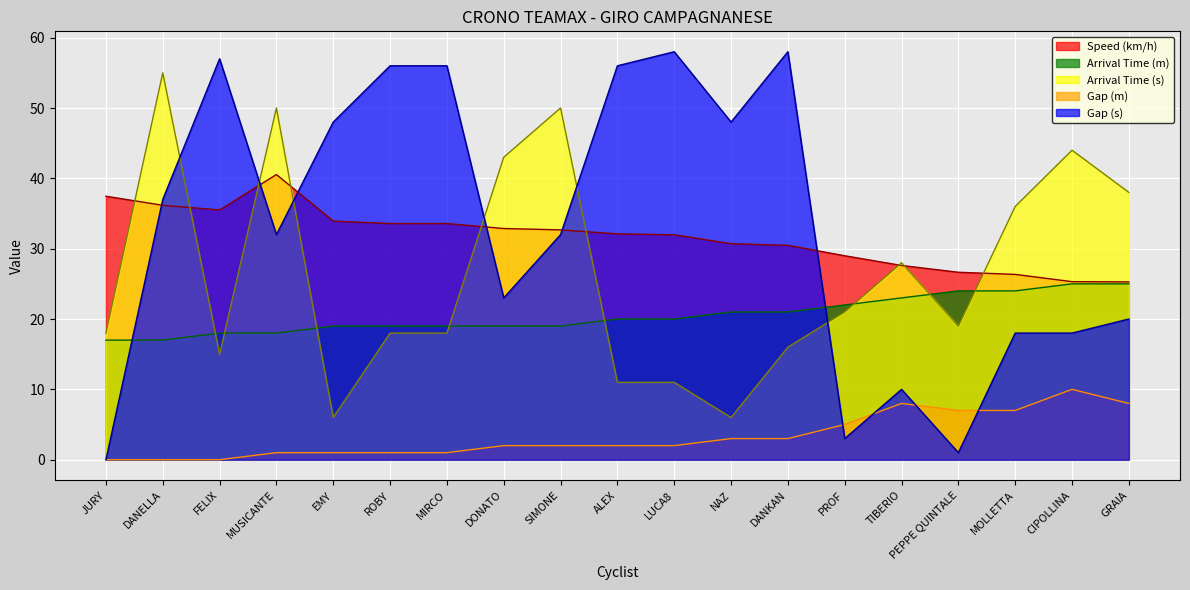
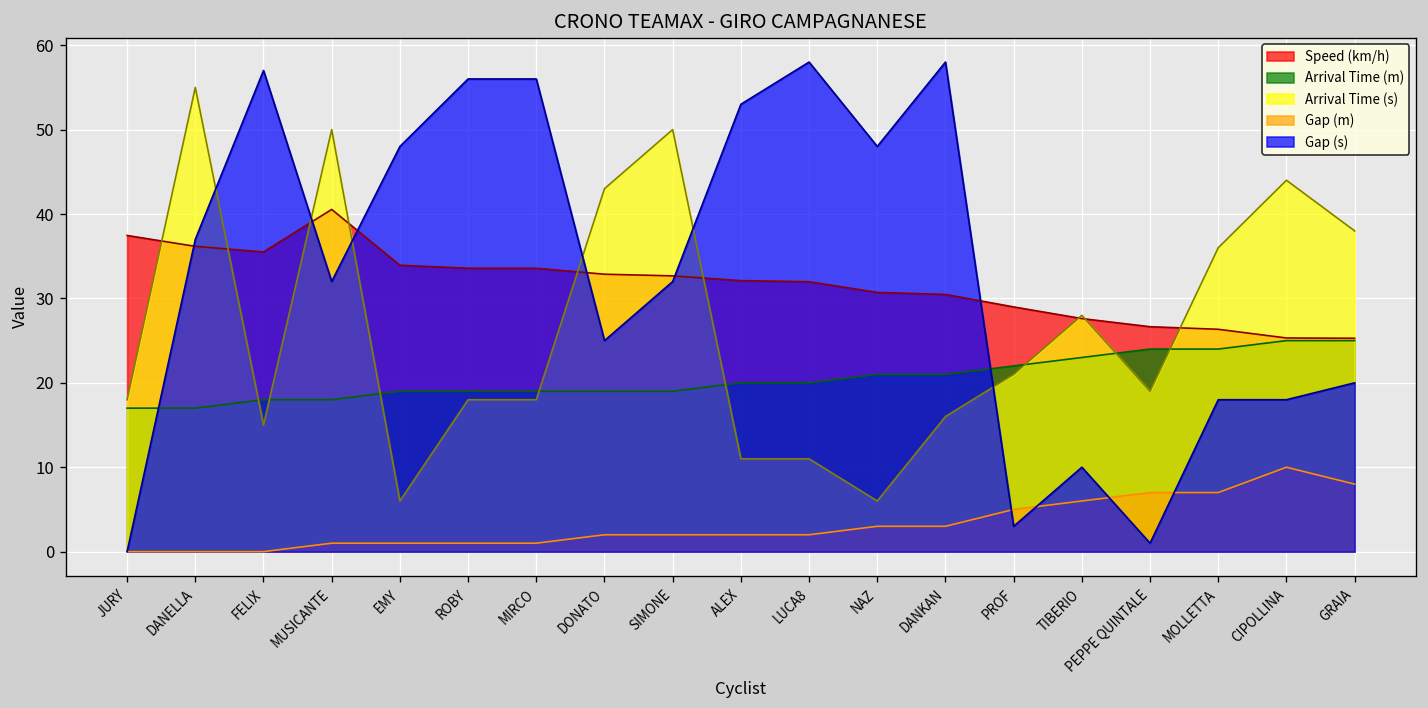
Gap (s), DONATO: 23 -> 25
Gap (s), ALEX: 56 -> 53
Gap (m), TIBERIO: 8 -> 6
